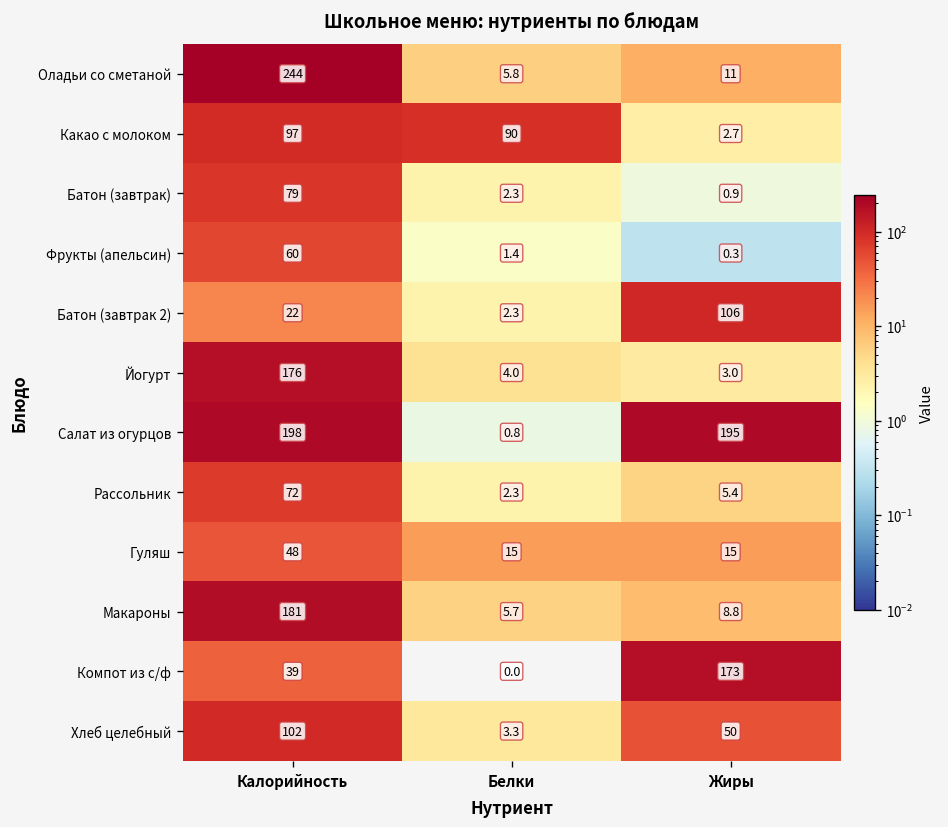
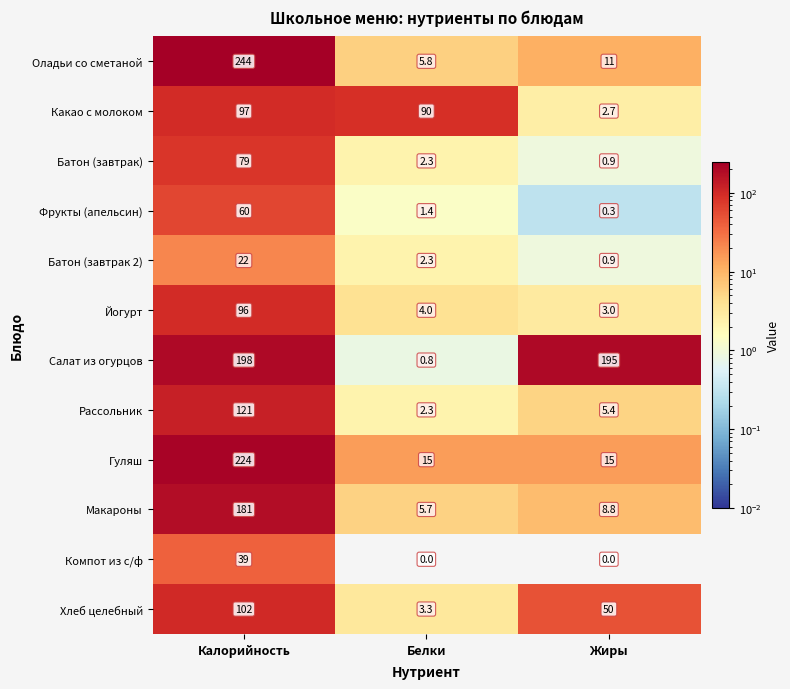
Батон (завтрак 2), Жиры: 106 -> 0.9
Йогурт, Калорийность: 176 -> 96
Рассольник, Калорийность: 72 -> 121
Гуляш, Калорийность: 48 -> 224
Компот из с/ф, Жиры: 173 -> 0.0
